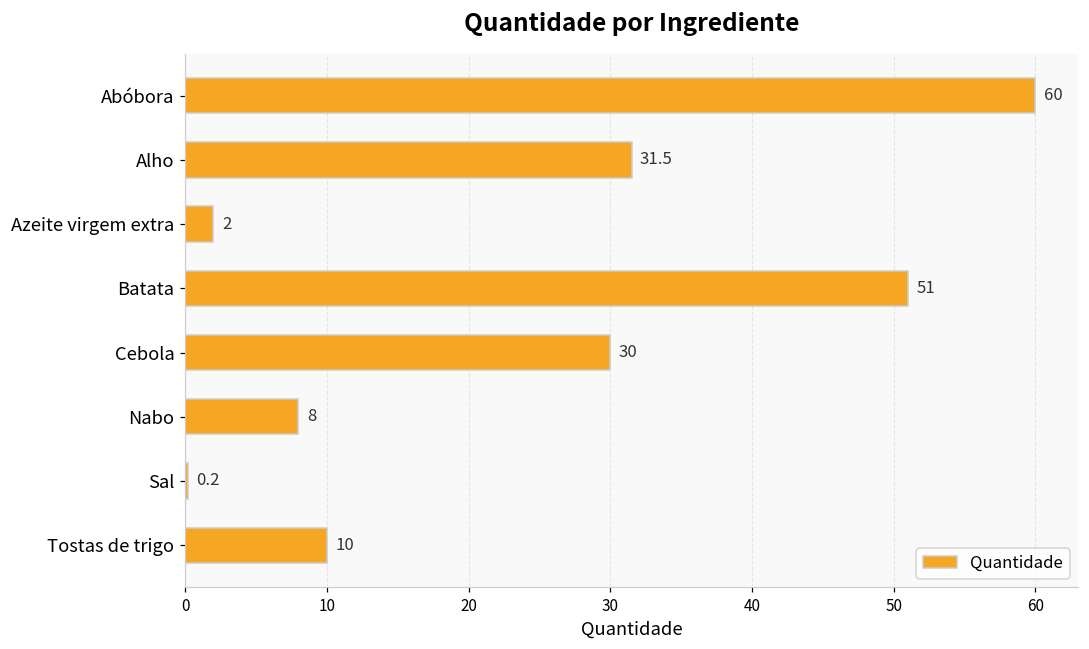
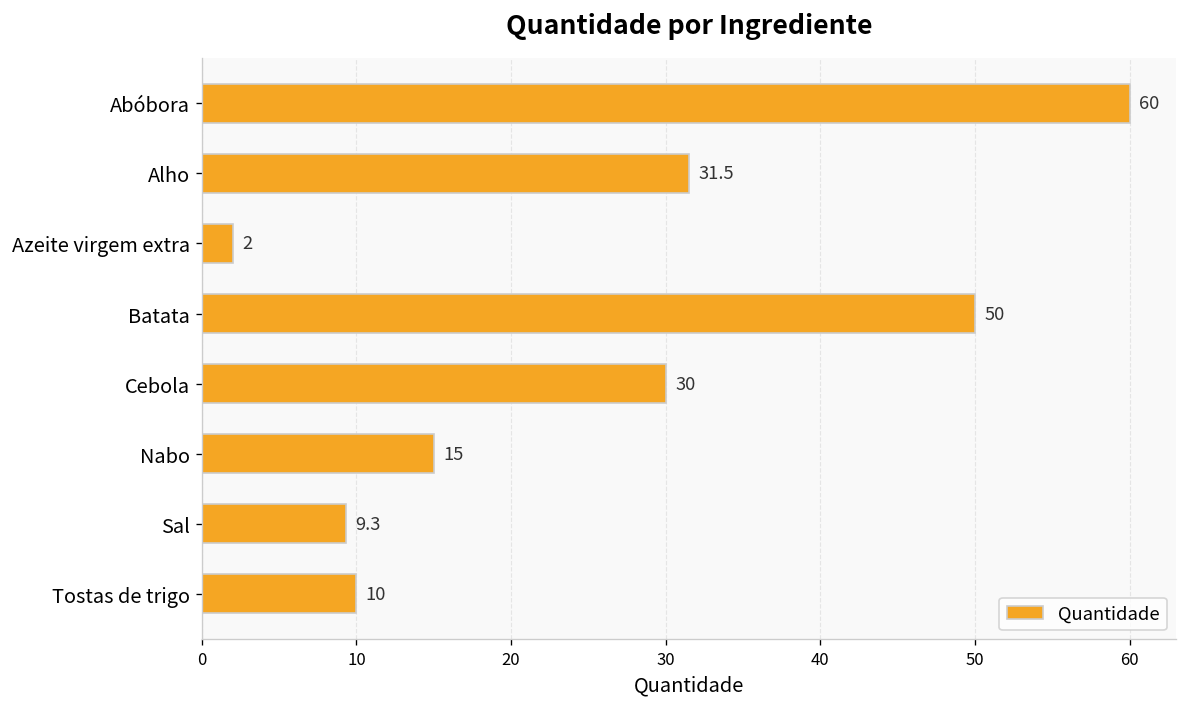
Batata: 51 -> 50
Nabo: 8 -> 15
Sal: 0.2 -> 9.3
